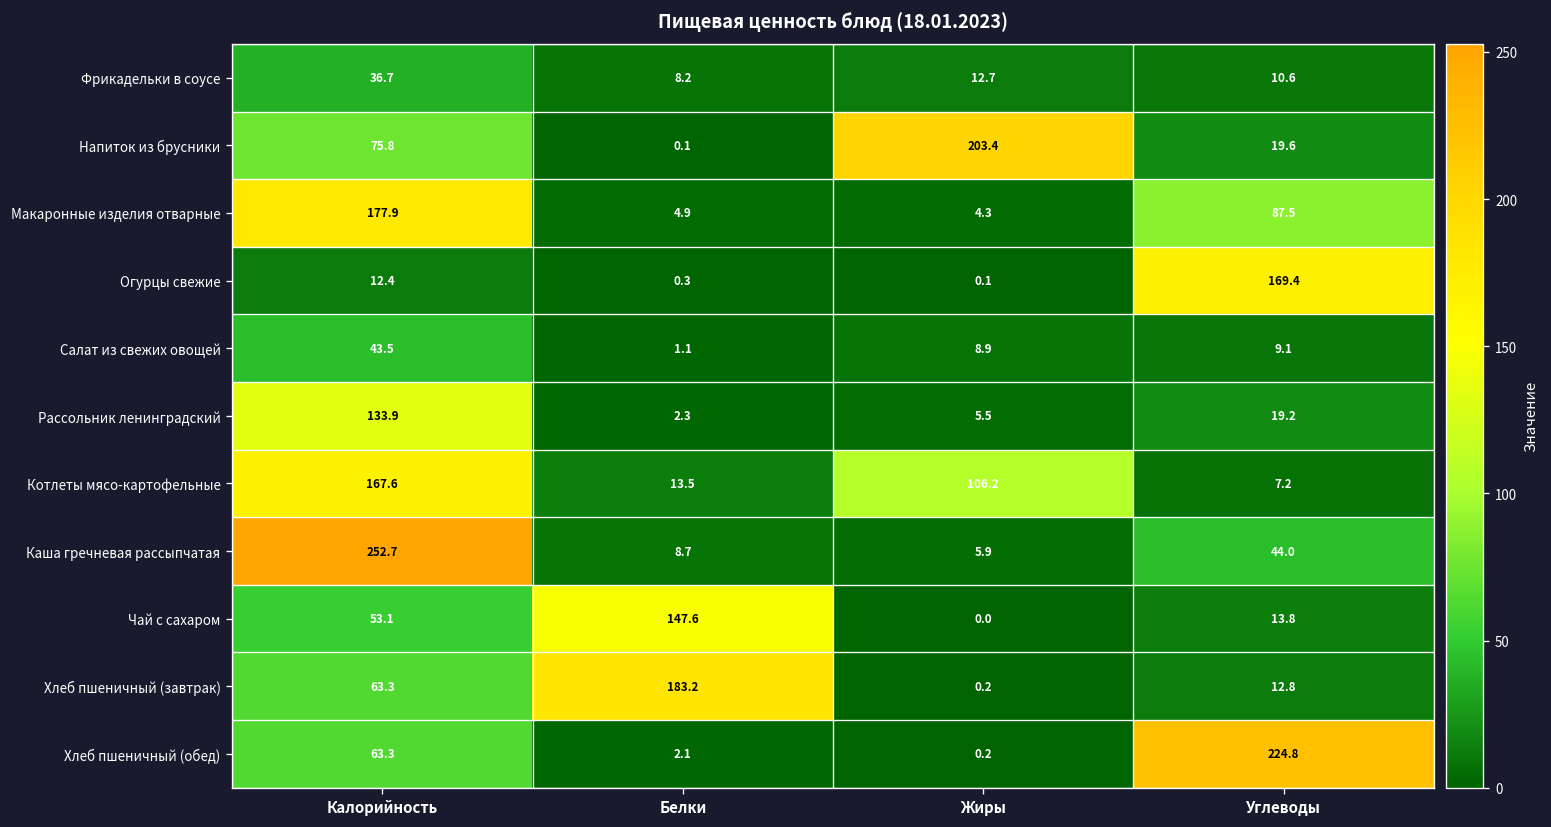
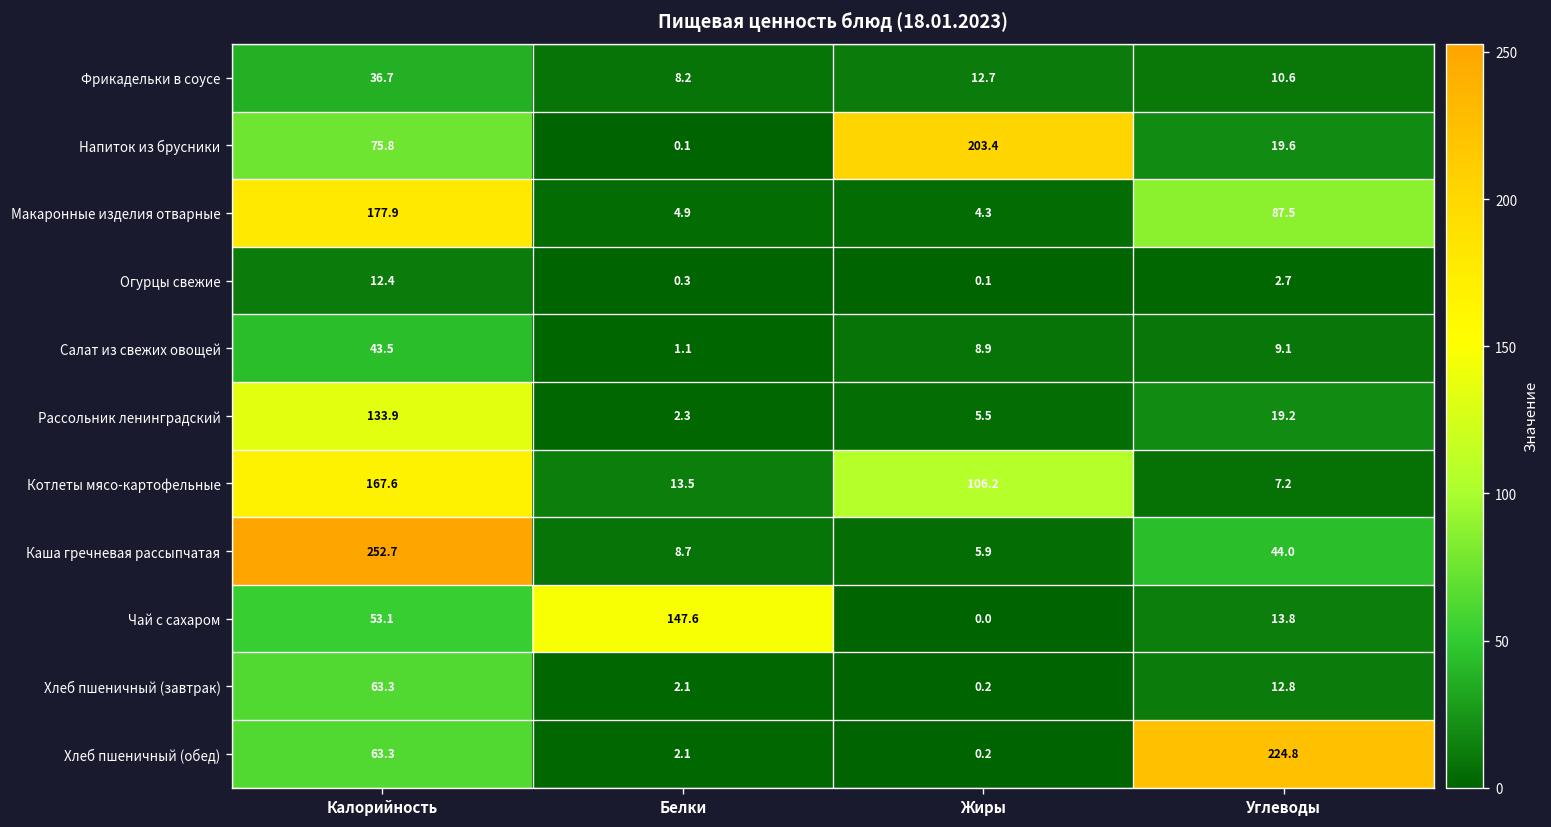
Огурцы свежие, Углеводы: 169.4 -> 2.7
Хлеб пшеничный (завтрак), Белки: 183.2 -> 2.1
